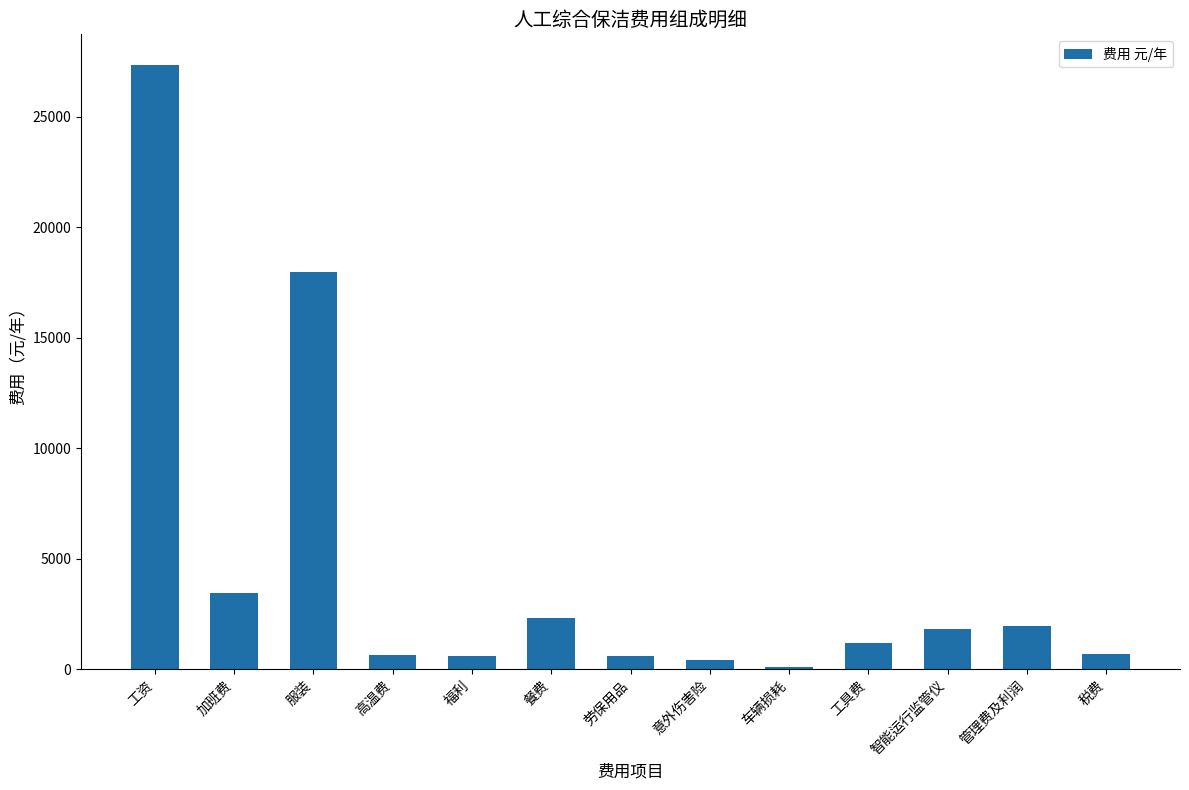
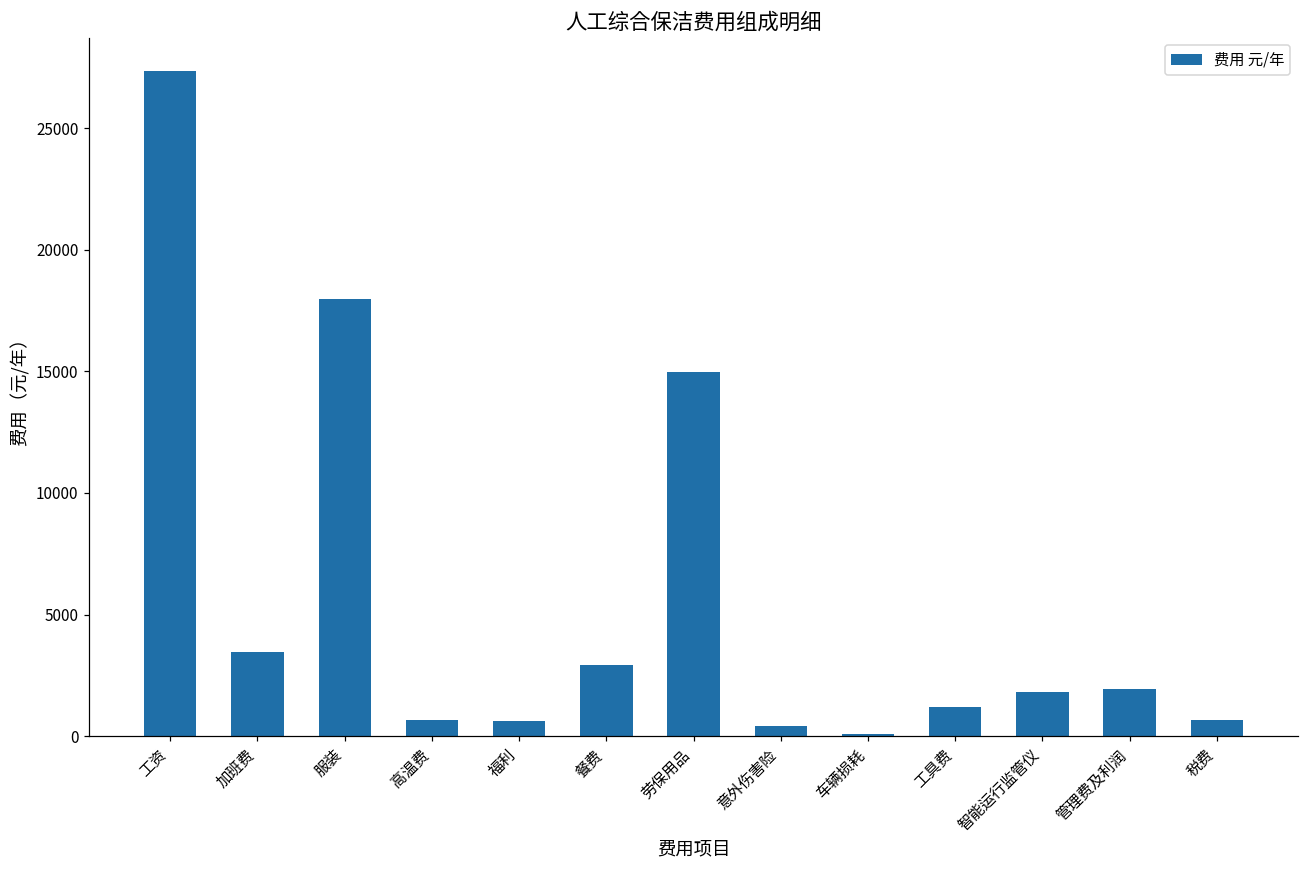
餐费: 2300 -> 2900
劳保用品: 600 -> 15000
